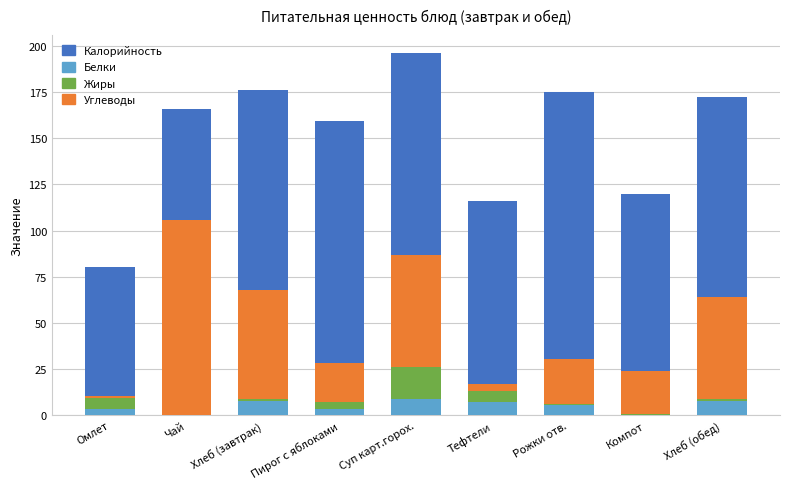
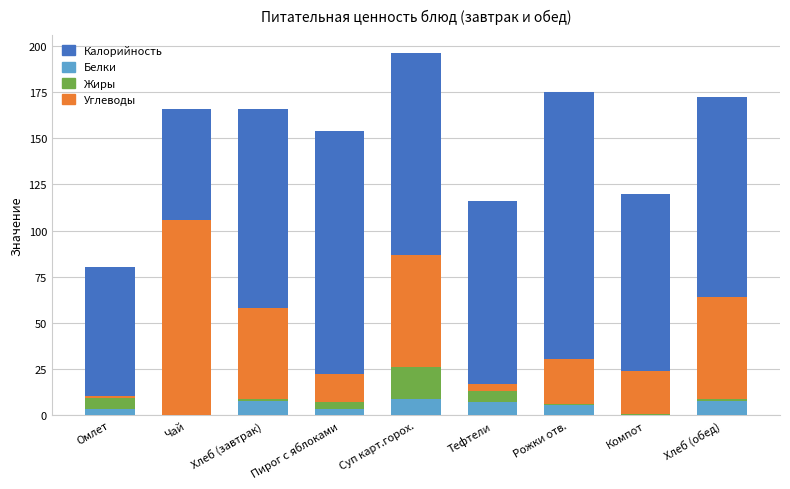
Углеводы, Хлеб (завтрак): 59 -> 49
Углеводы, Пирог с яблоками: 21 -> 16
